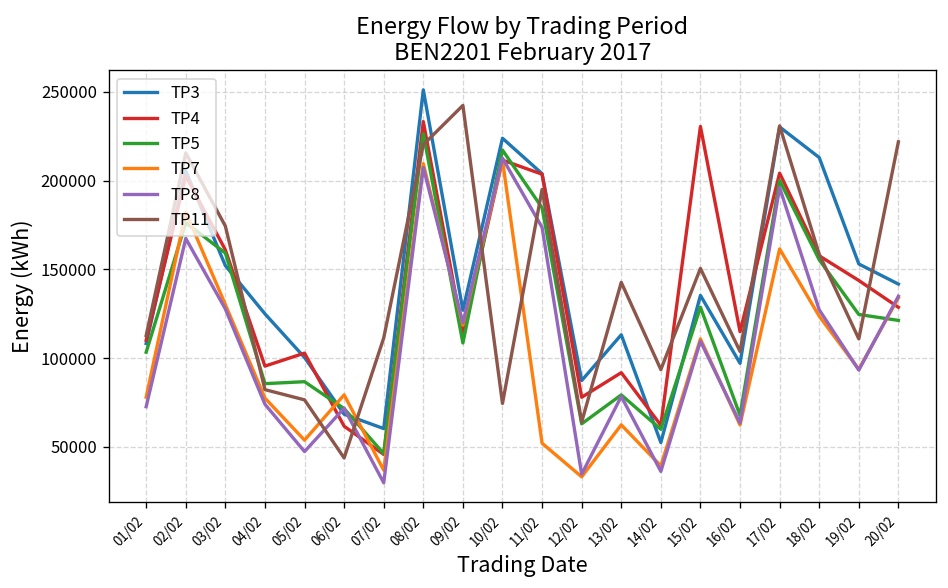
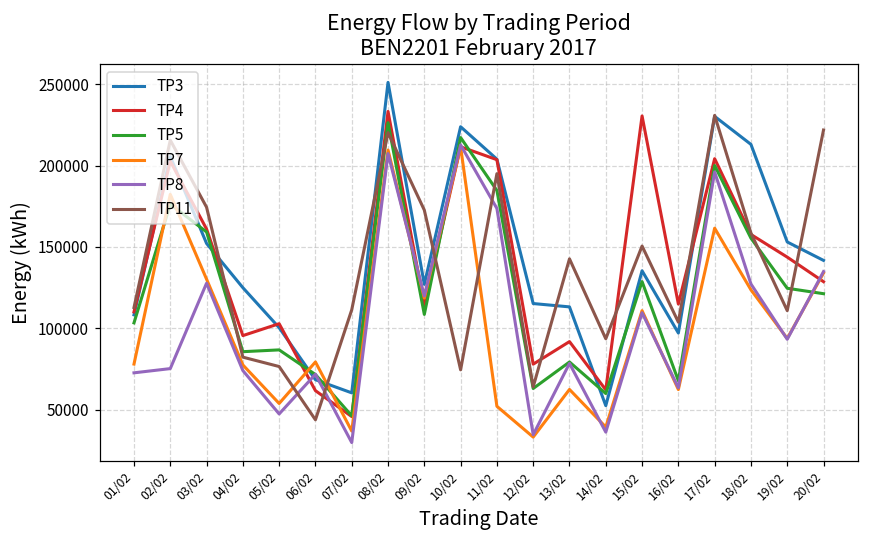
TP8, 02/02: 167000 -> 75000
TP11, 09/02: 242000 -> 173000
TP3, 12/02: 87000 -> 115000
